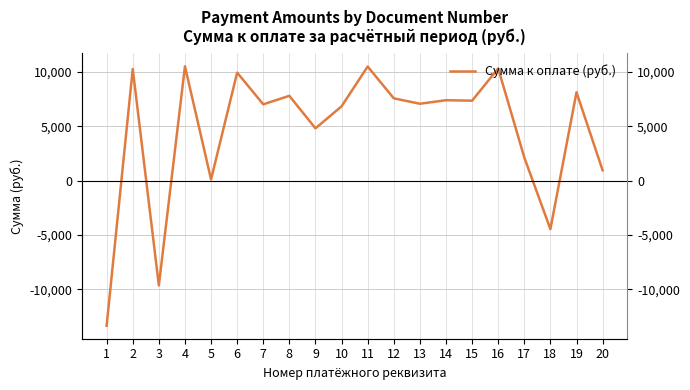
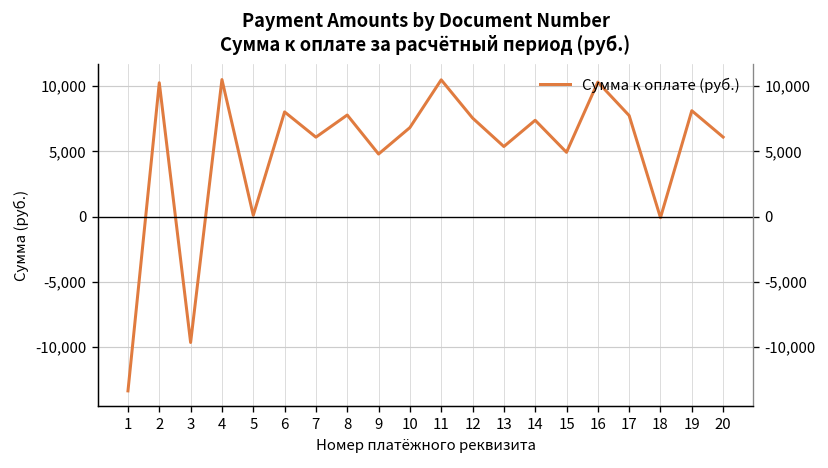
6: 9,900 -> 8,000
7: 7,000 -> 6,100
13: 7,100 -> 5,400
15: 7,300 -> 4,900
17: 2,100 -> 7,700
18: -4,500 -> -100
20: 900 -> 6,100
